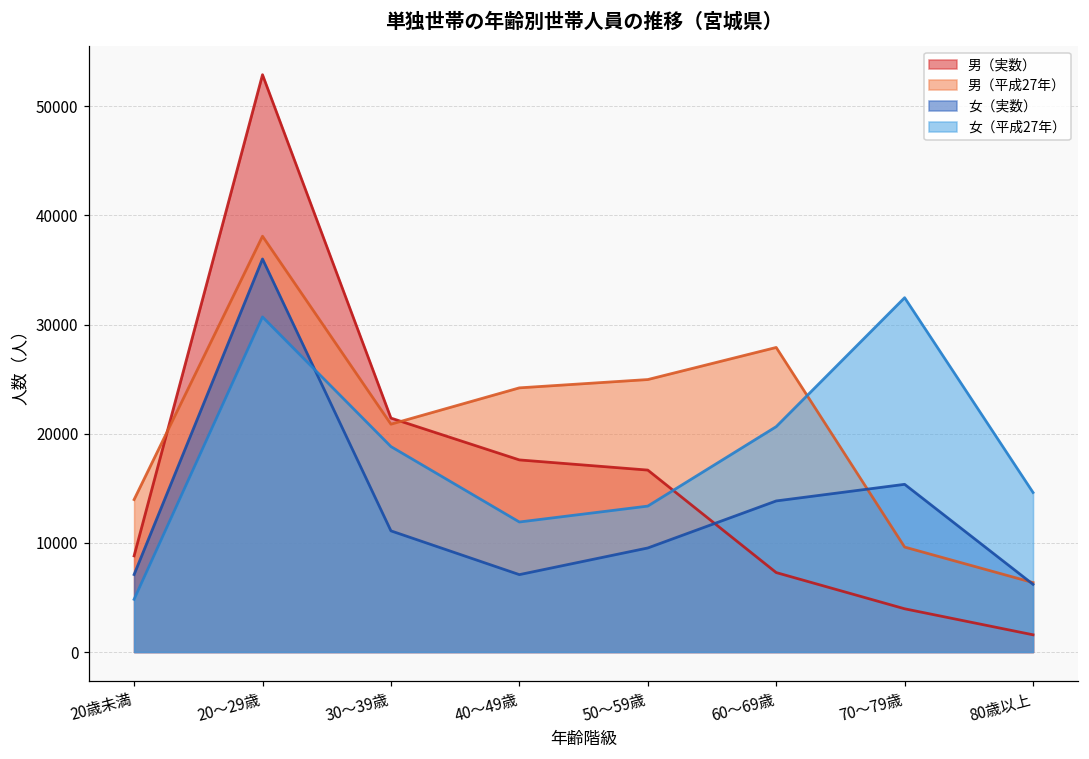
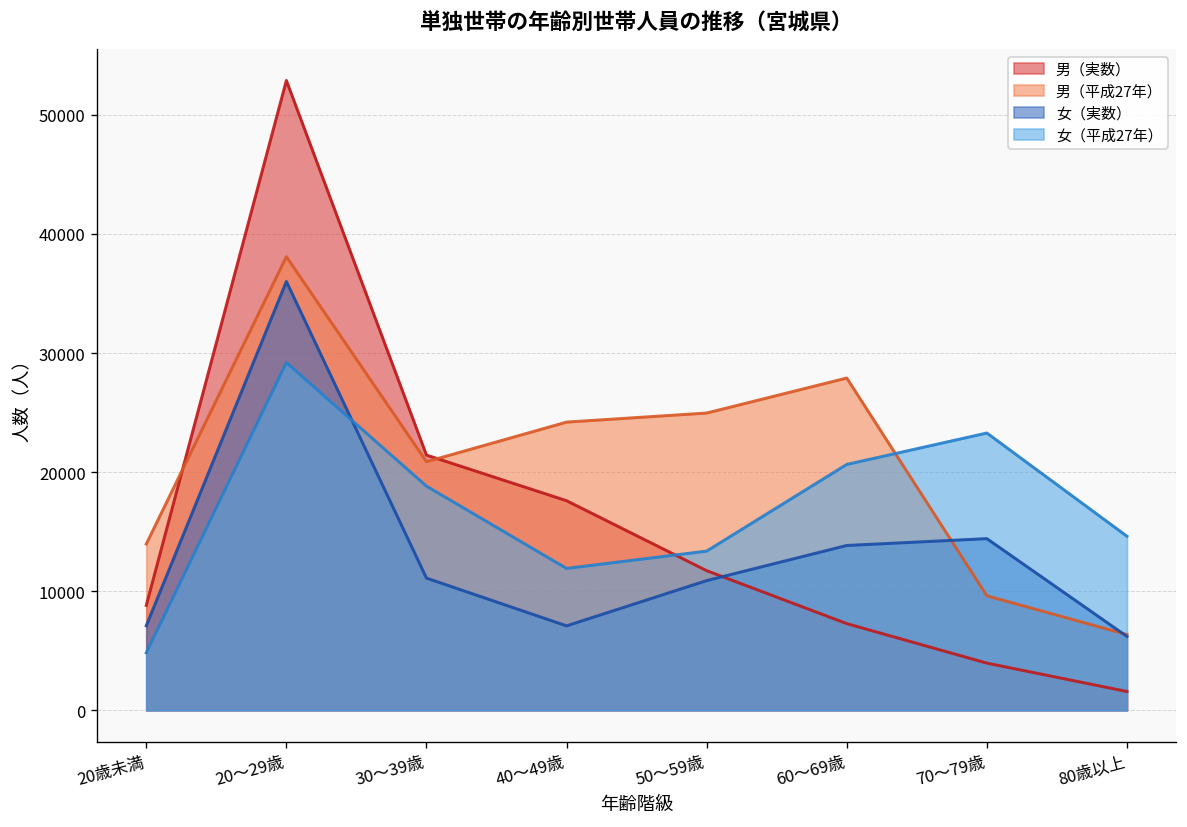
女（平成27年）, 20～29歳: 31000 -> 29000
男（実数）, 50～59歳: 17000 -> 12000
女（実数）, 50～59歳: 10000 -> 11000
女（実数）, 70～79歳: 15000 -> 14000
女（平成27年）, 70～79歳: 32000 -> 23000
